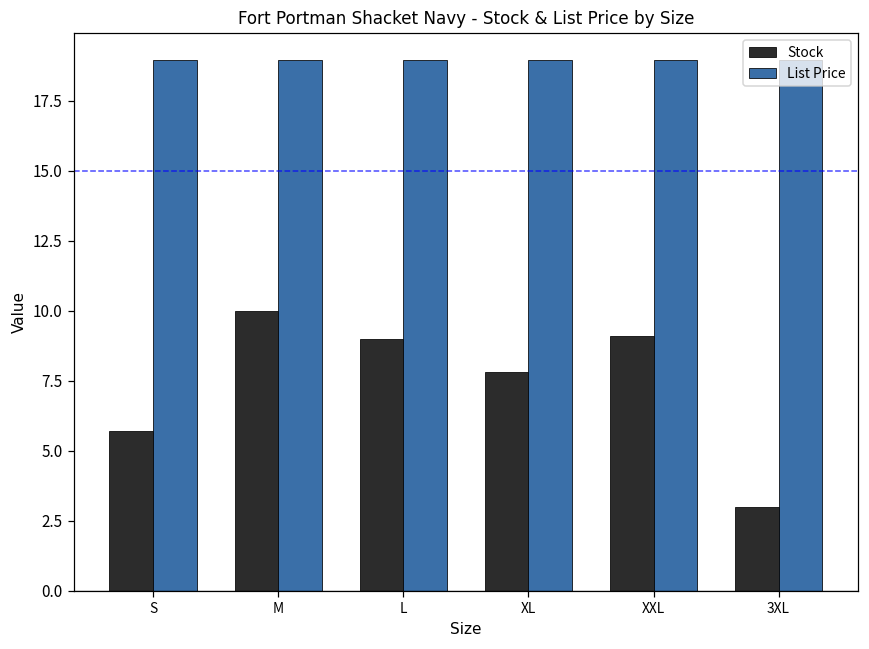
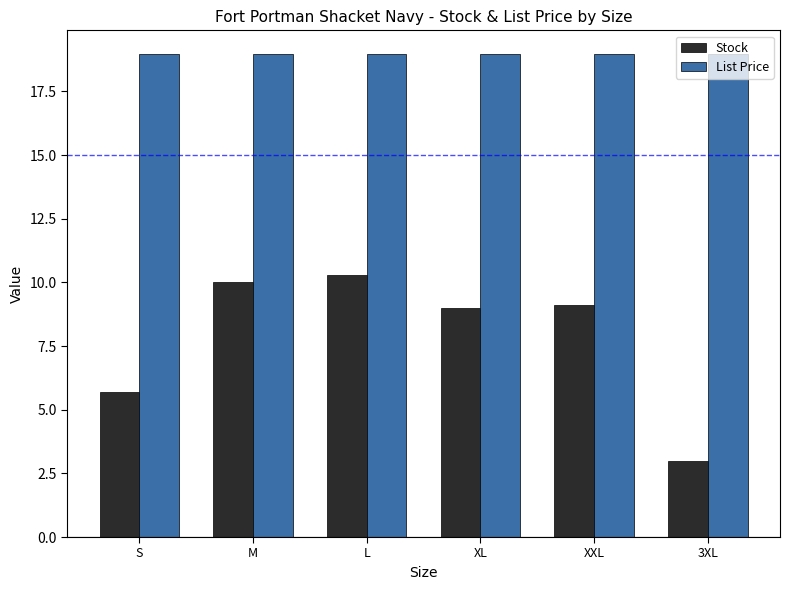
Stock, L: 9.0 -> 10.3
Stock, XL: 7.8 -> 9.0
